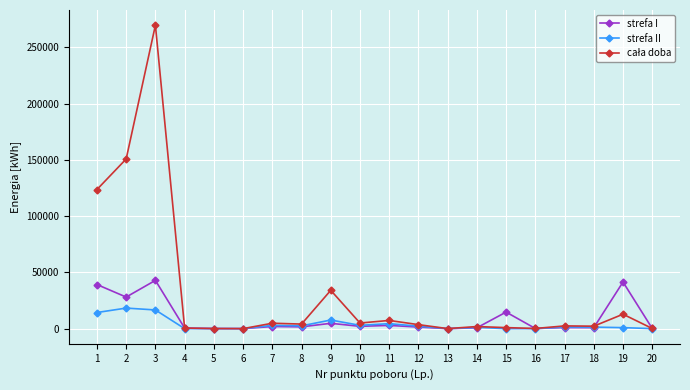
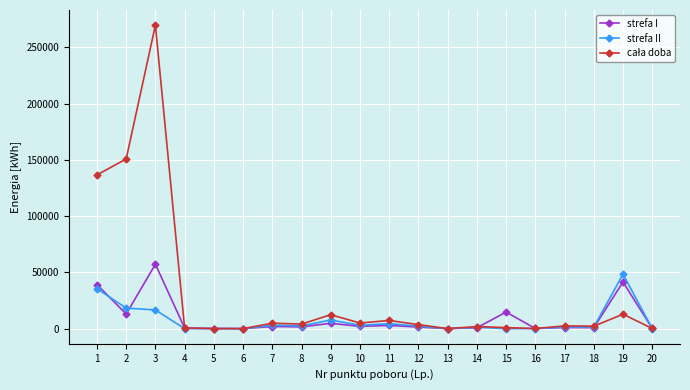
strefa II, 1: 14000 -> 35000
cała doba, 1: 124000 -> 137000
strefa I, 2: 28000 -> 13000
strefa I, 3: 43000 -> 57000
cała doba, 9: 34000 -> 12000
strefa II, 19: 1000 -> 48000
